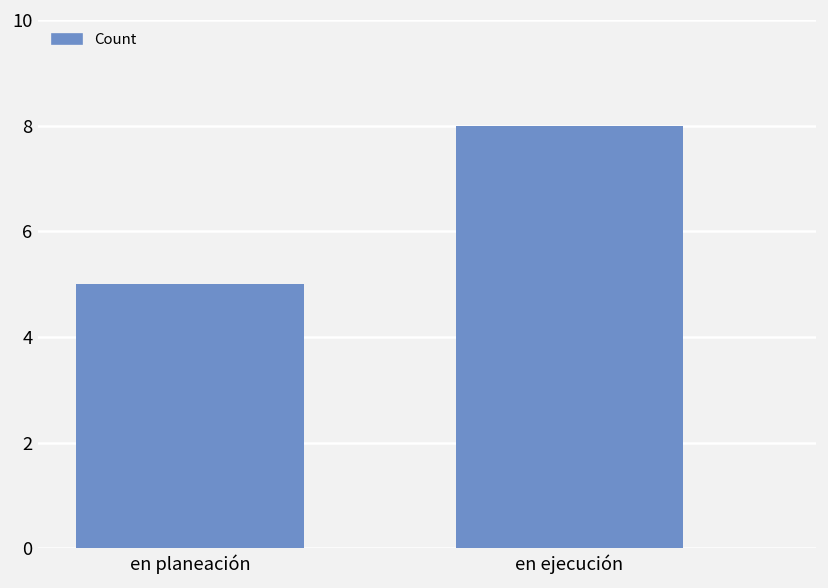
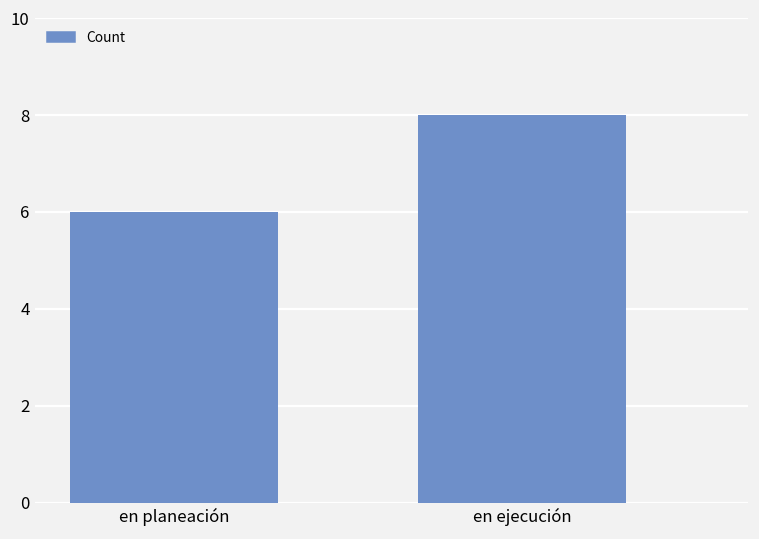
en planeación: 5 -> 6
